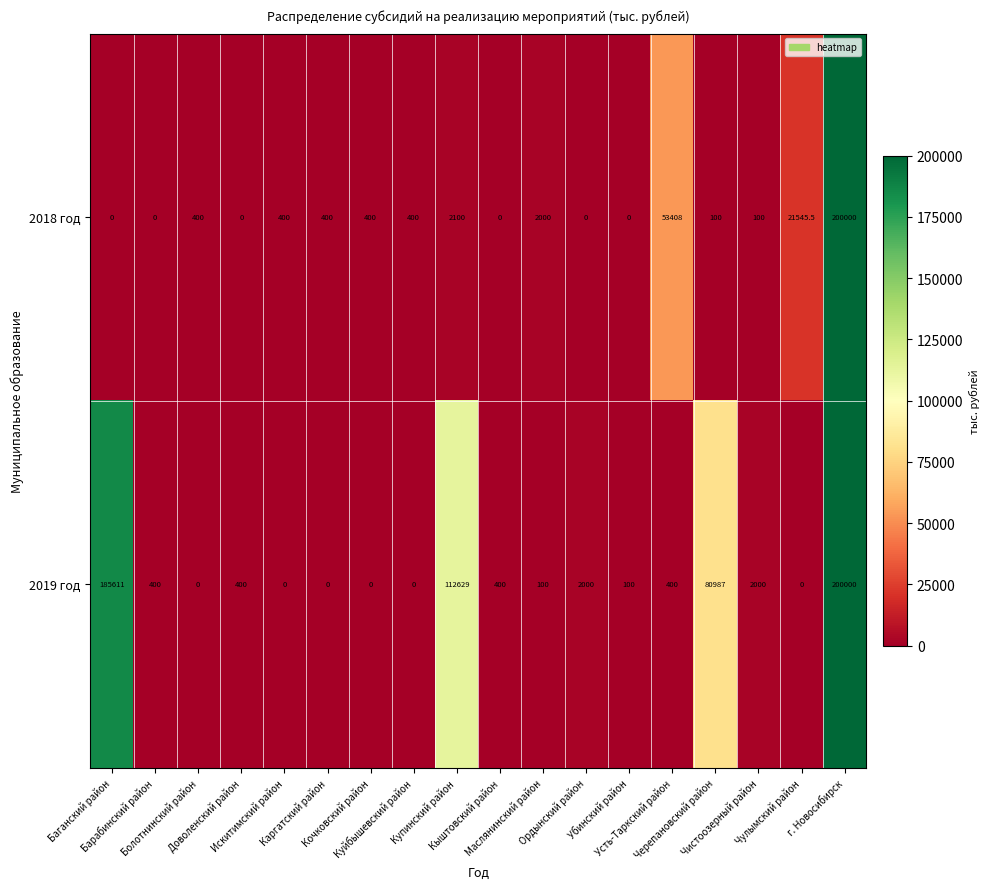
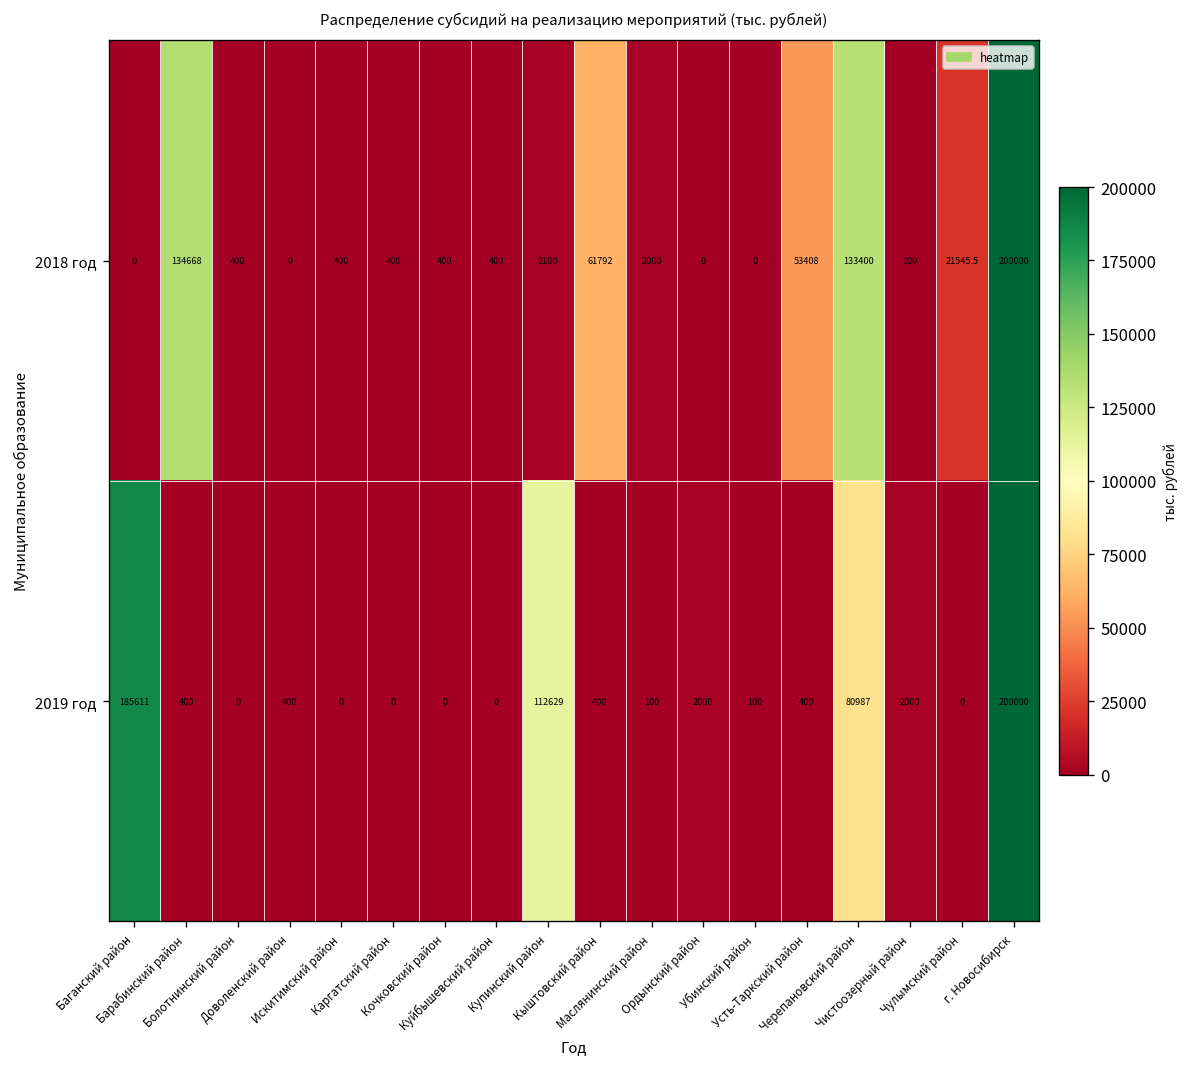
2018 год, Барабинский район: 0 -> 134668
2018 год, Кыштовский район: 0 -> 61792
2018 год, Черепановский район: 100 -> 133400
